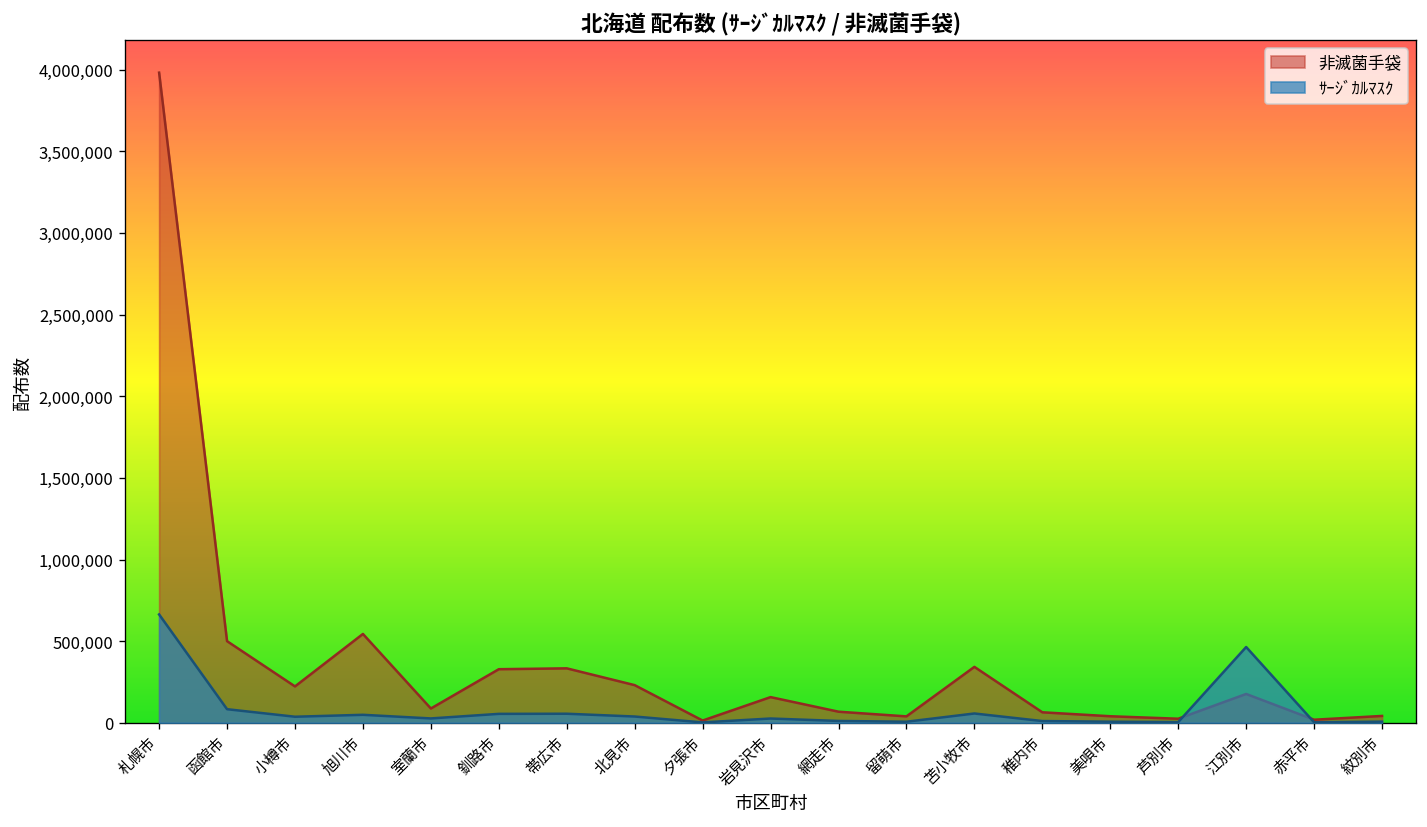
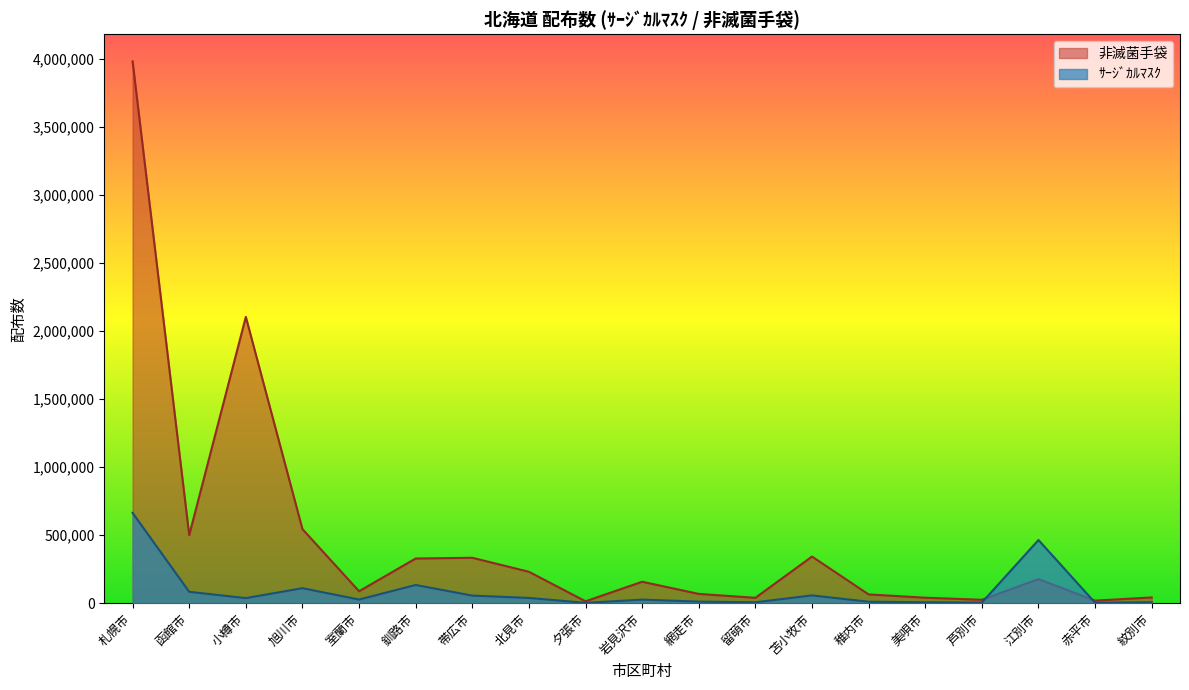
非滅菌手袋, 小樽市: 220,000 -> 2,100,000
ｻｰｼﾞｶﾙﾏｽｸ, 旭川市: 50,000 -> 110,000
ｻｰｼﾞｶﾙﾏｽｸ, 釧路市: 50,000 -> 130,000
